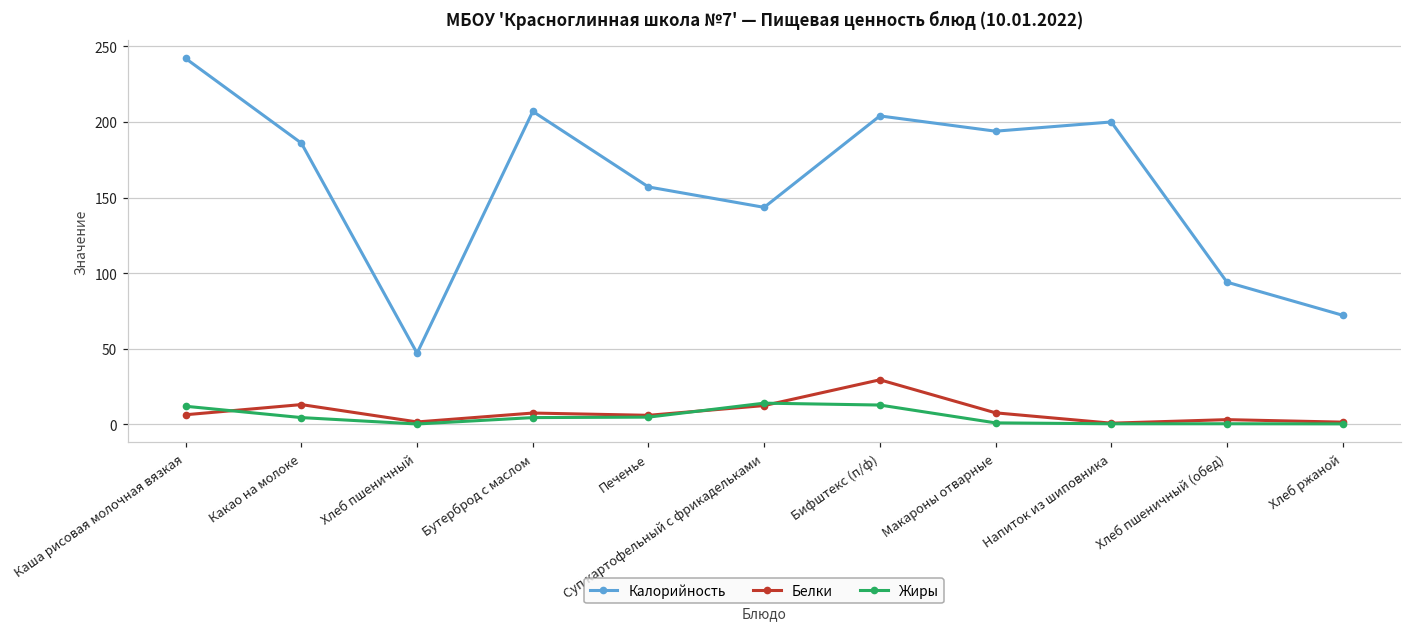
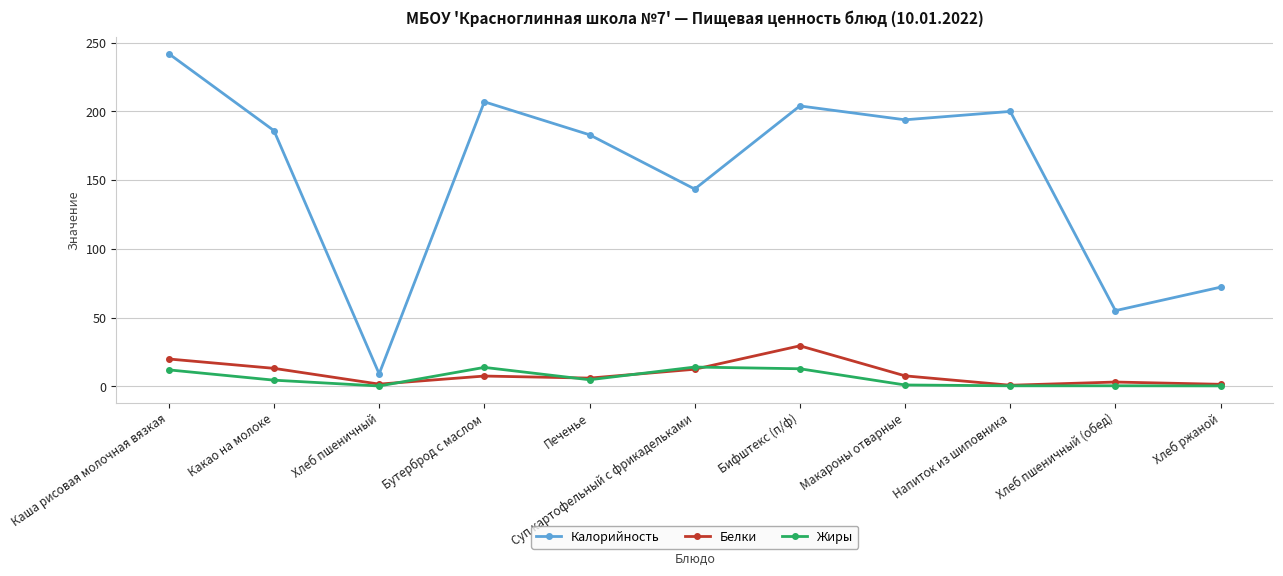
Белки, Каша рисовая молочная вязкая: 6 -> 20
Калорийность, Хлеб пшеничный: 47 -> 9
Жиры, Бутерброд с маслом: 4 -> 14
Калорийность, Печенье: 157 -> 183
Калорийность, Хлеб пшеничный (обед): 94 -> 55
